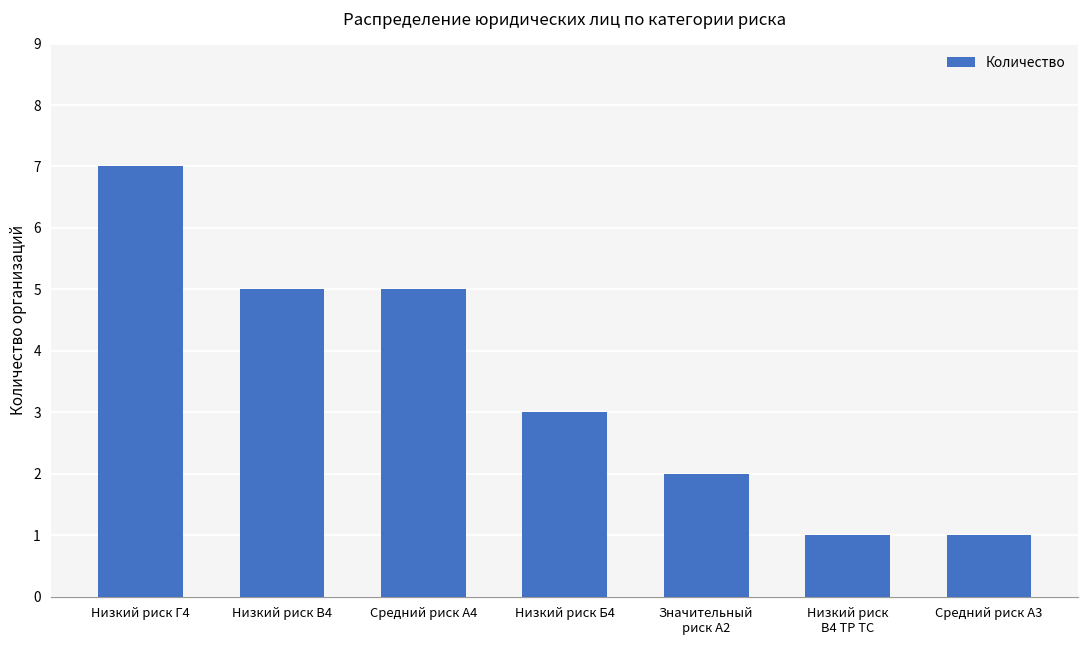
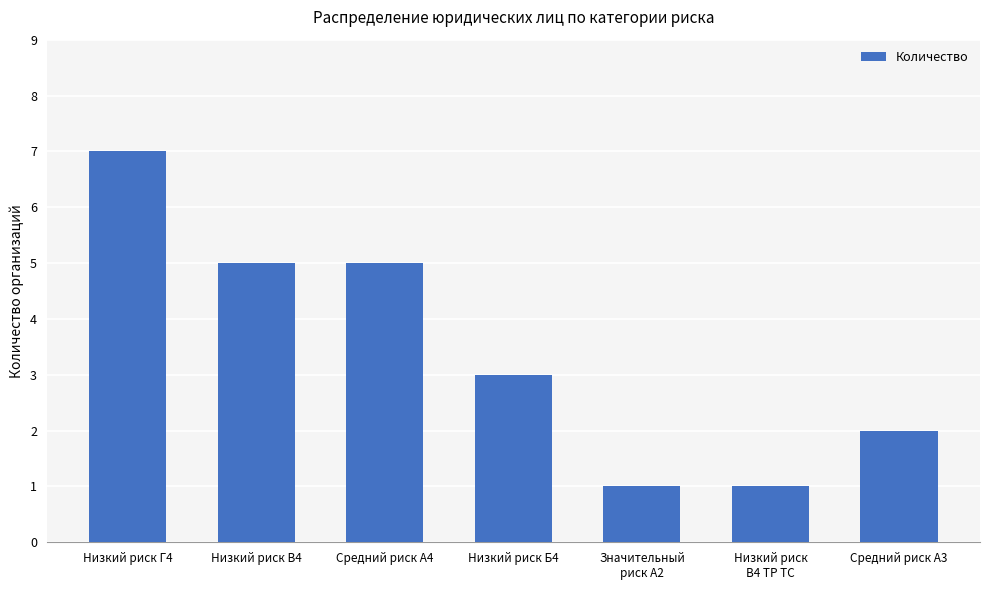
Значительный риск А2: 2 -> 1
Средний риск А3: 1 -> 2
